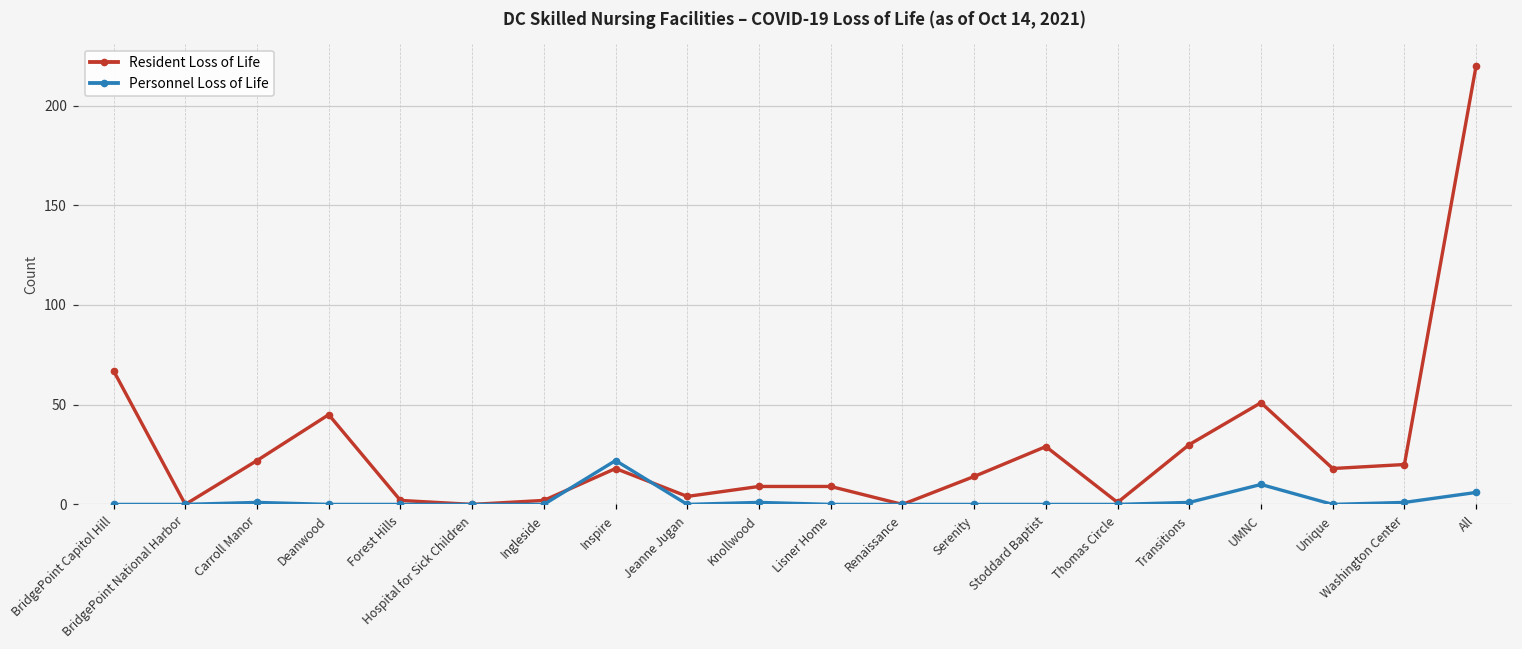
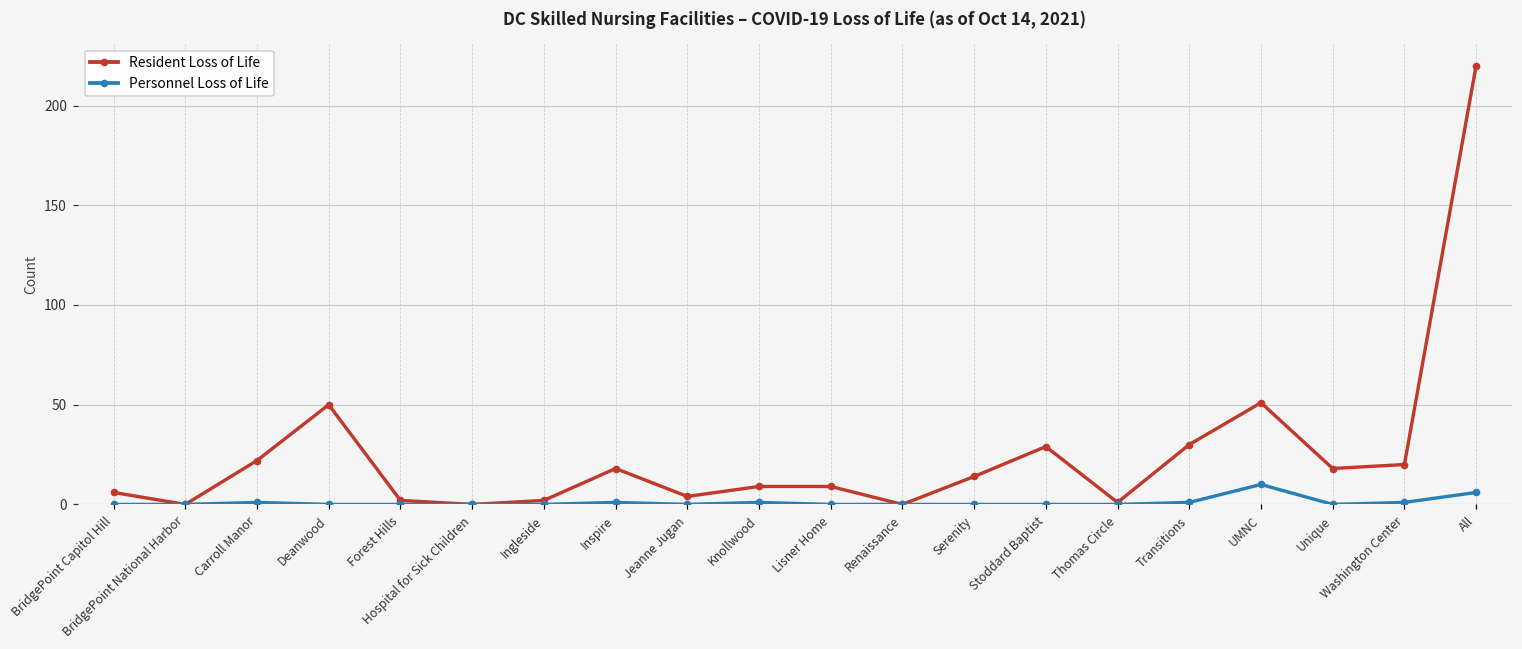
Resident Loss of Life, BridgePoint Capitol Hill: 67 -> 6
Resident Loss of Life, Deanwood: 45 -> 50
Personnel Loss of Life, Inspire: 22 -> 1
